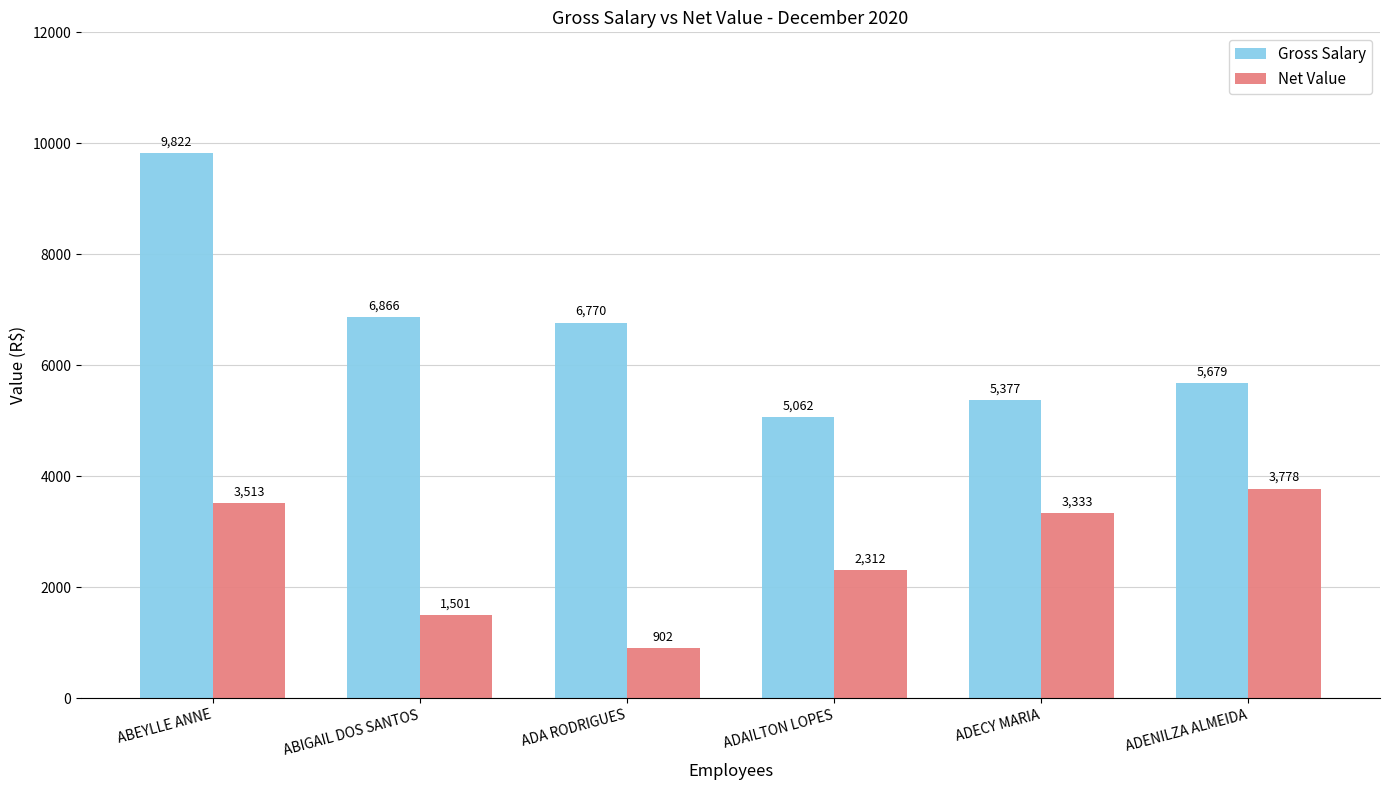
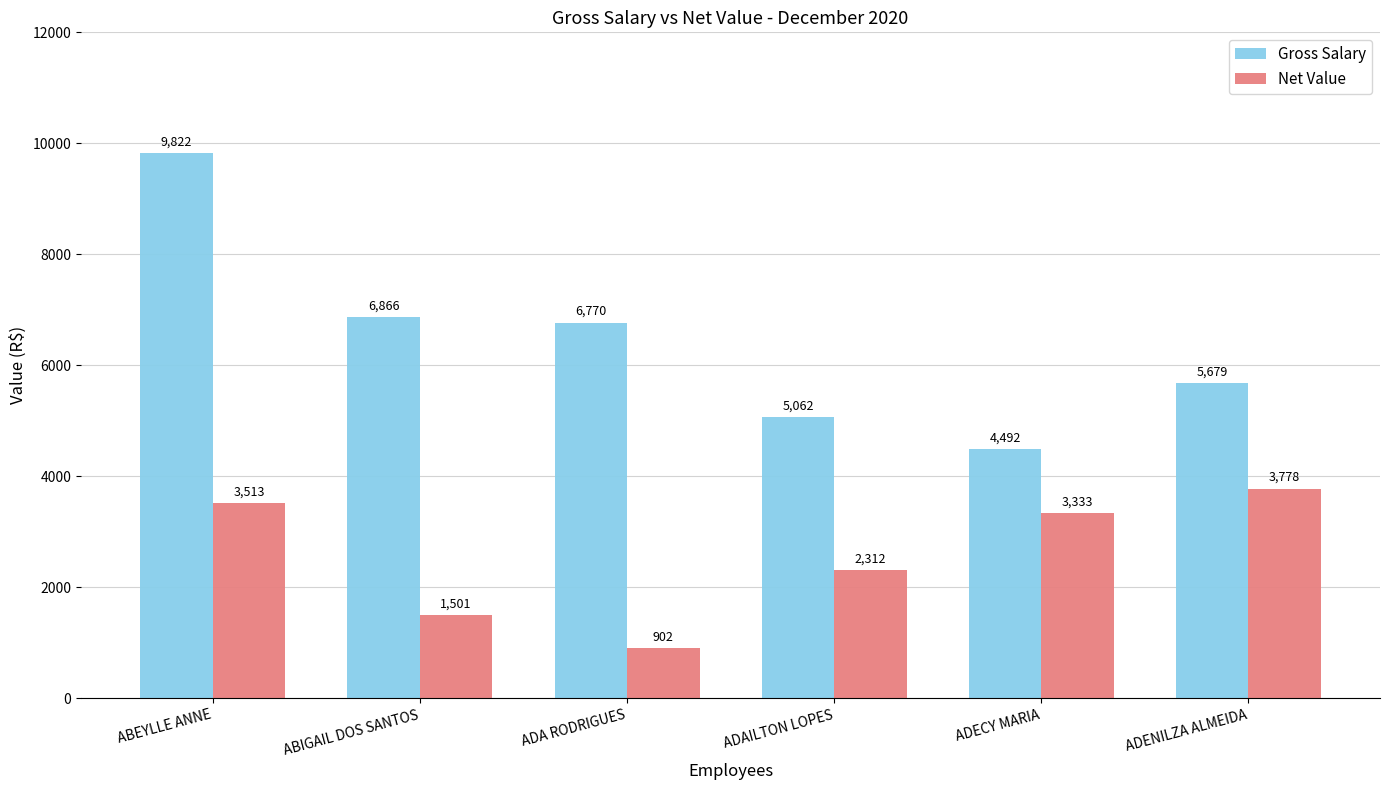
Gross Salary, ADECY MARIA: 5,377 -> 4,492
